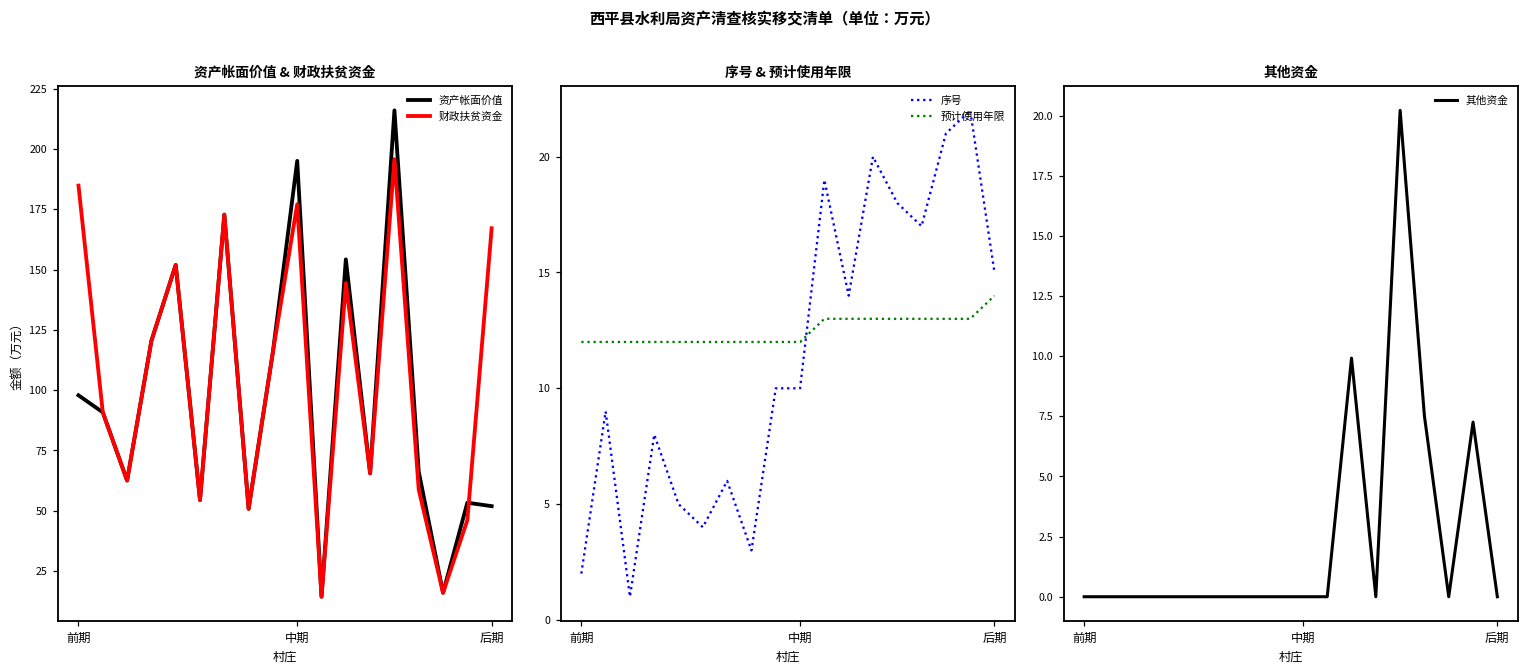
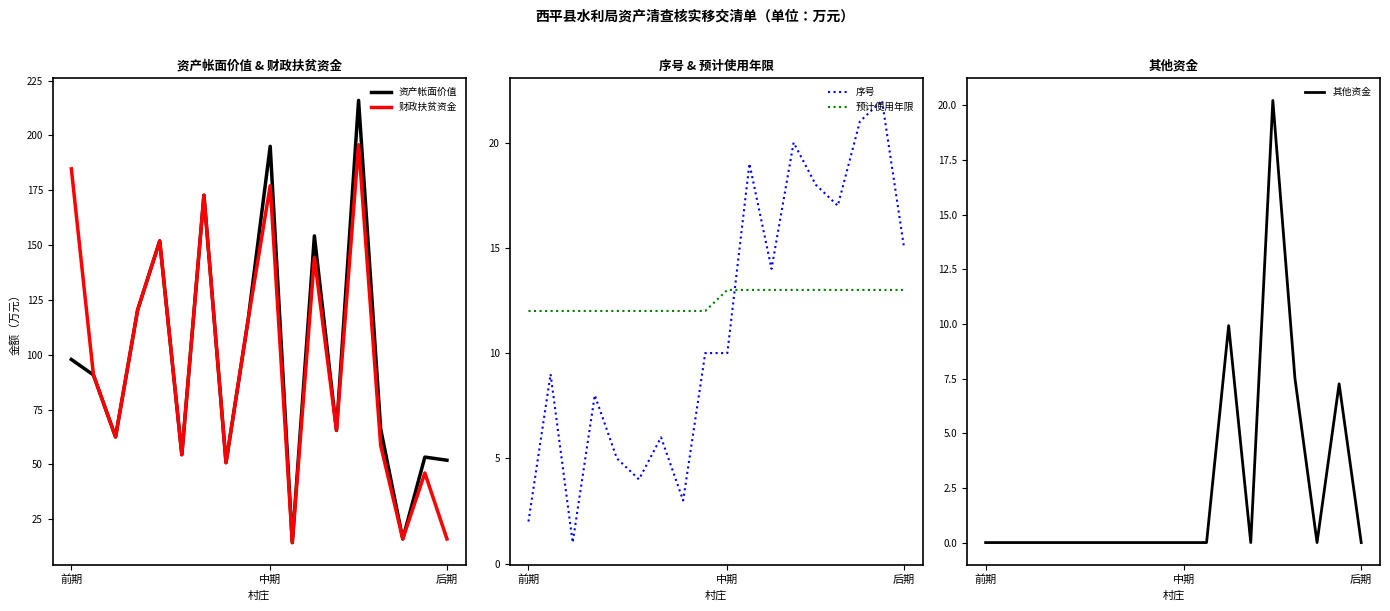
资产帐面价值 & 财政扶贫资金, 财政扶贫资金, 后期: 167 -> 16
序号 & 预计使用年限, 预计使用年限, 中期: 12 -> 13
序号 & 预计使用年限, 预计使用年限, 后期: 14 -> 13
